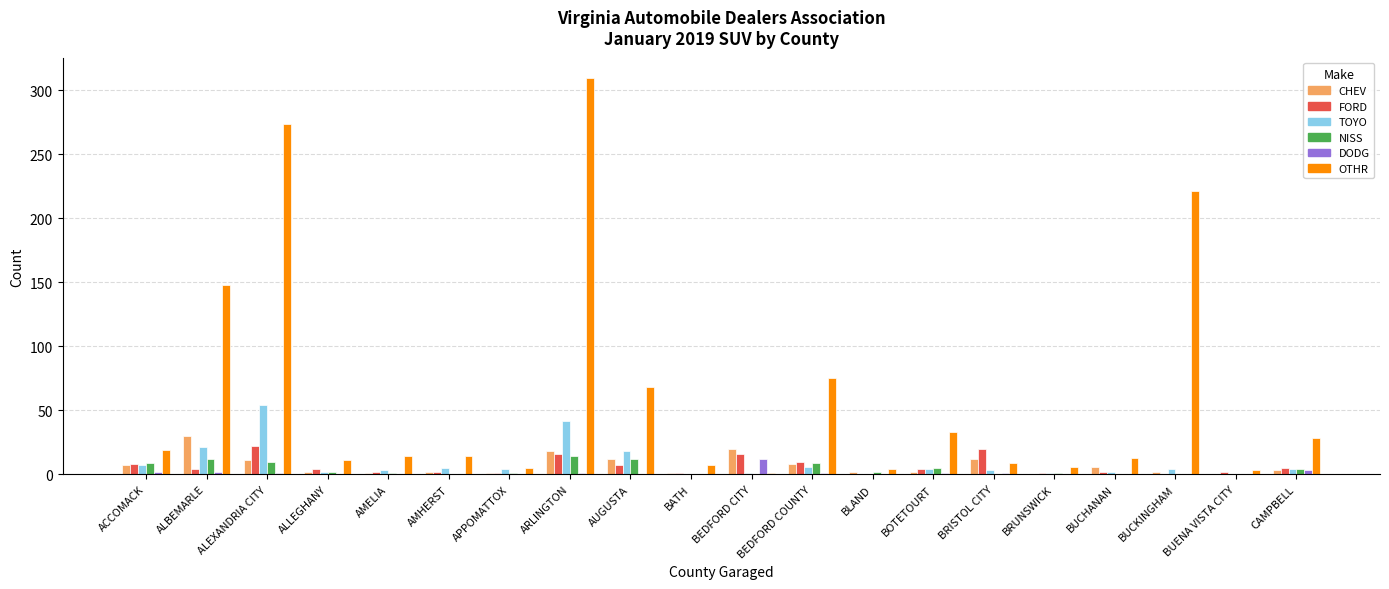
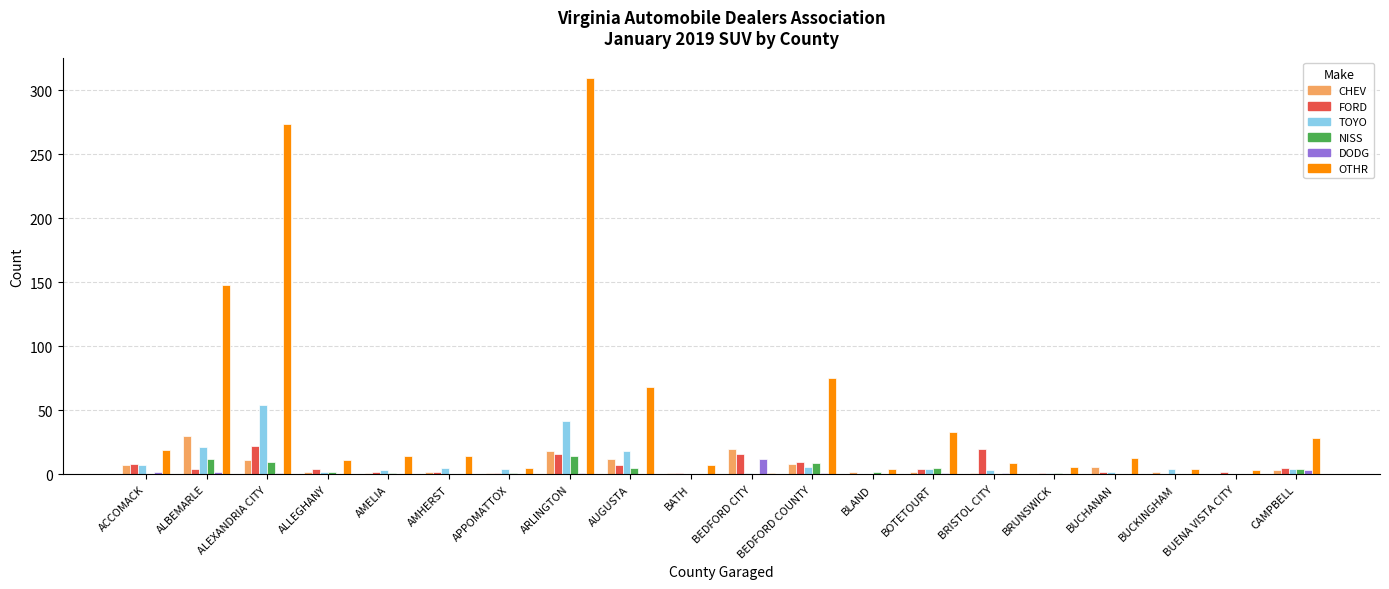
NISS, ACCOMACK: 9 -> 0
NISS, AUGUSTA: 12 -> 5
CHEV, BRISTOL CITY: 12 -> 1
OTHR, BUCKINGHAM: 221 -> 4
